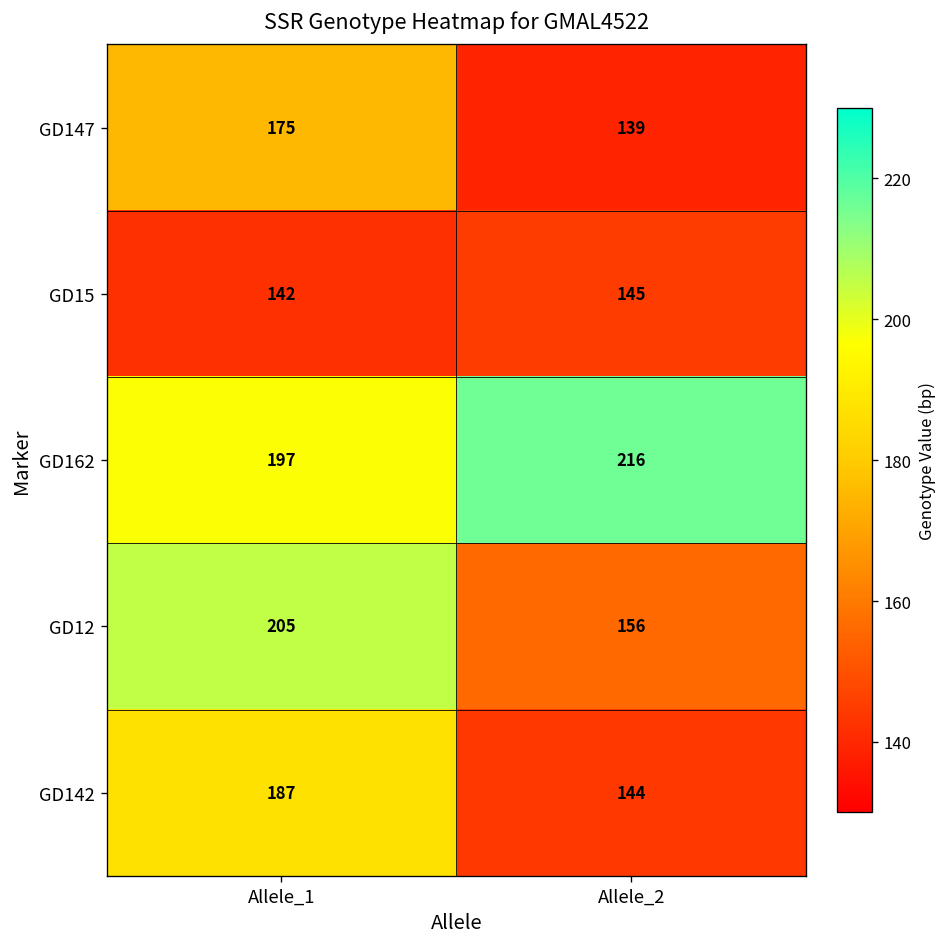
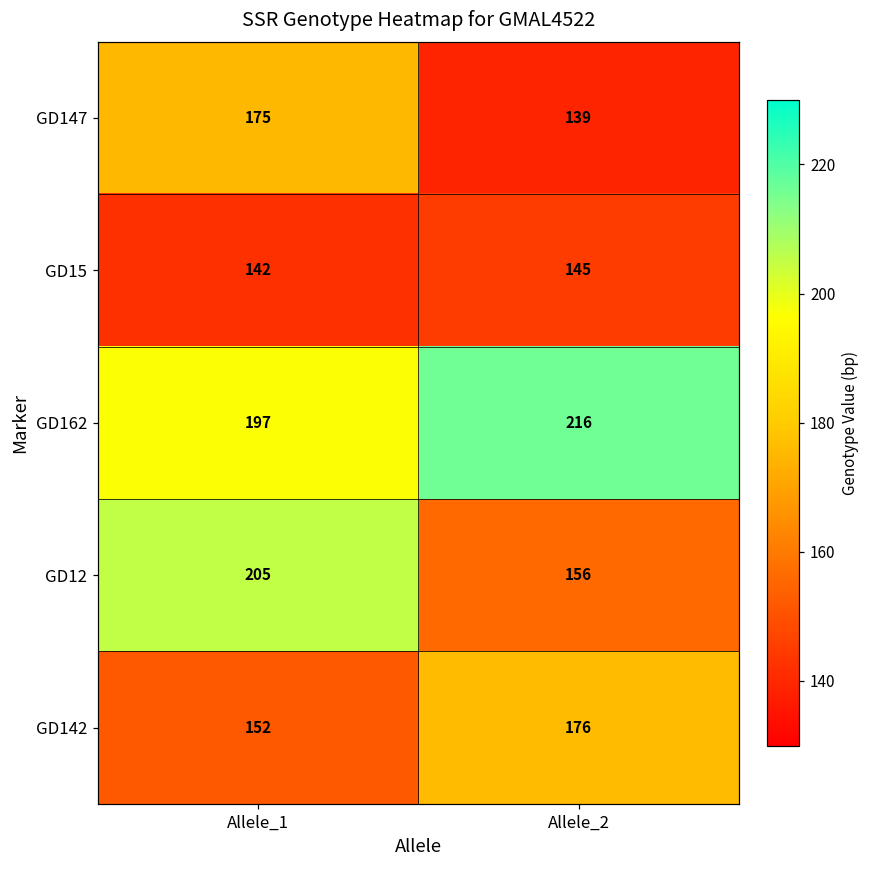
GD142, Allele_1: 187 -> 152
GD142, Allele_2: 144 -> 176
